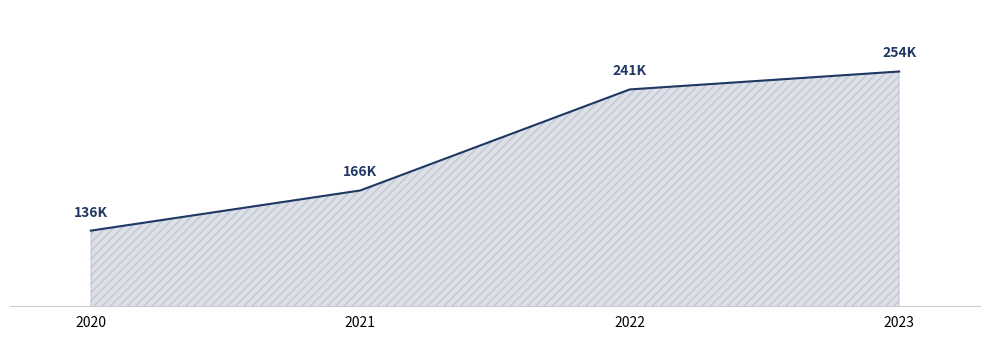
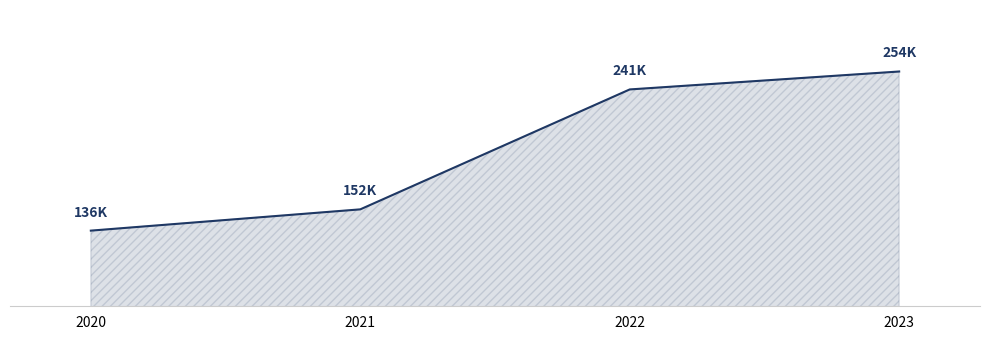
2021: 166K -> 152K
